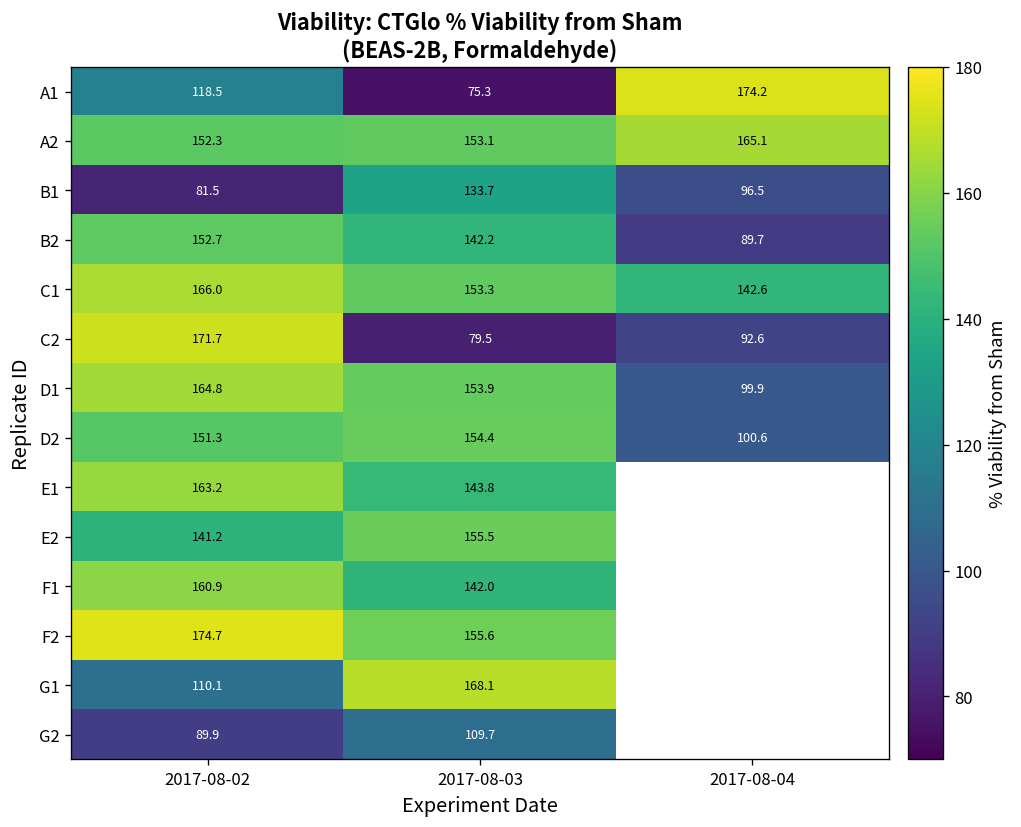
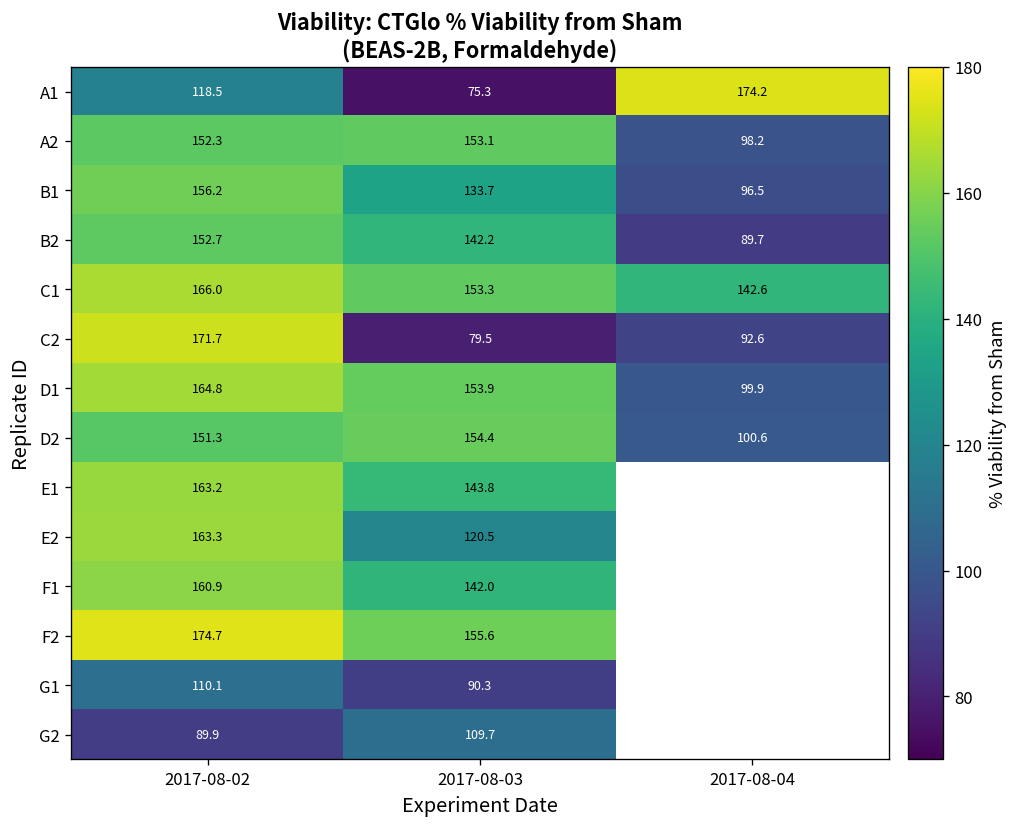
A2, 2017-08-04: 165.1 -> 98.2
B1, 2017-08-02: 81.5 -> 156.2
E2, 2017-08-02: 141.2 -> 163.3
E2, 2017-08-03: 155.5 -> 120.5
G1, 2017-08-03: 168.1 -> 90.3
